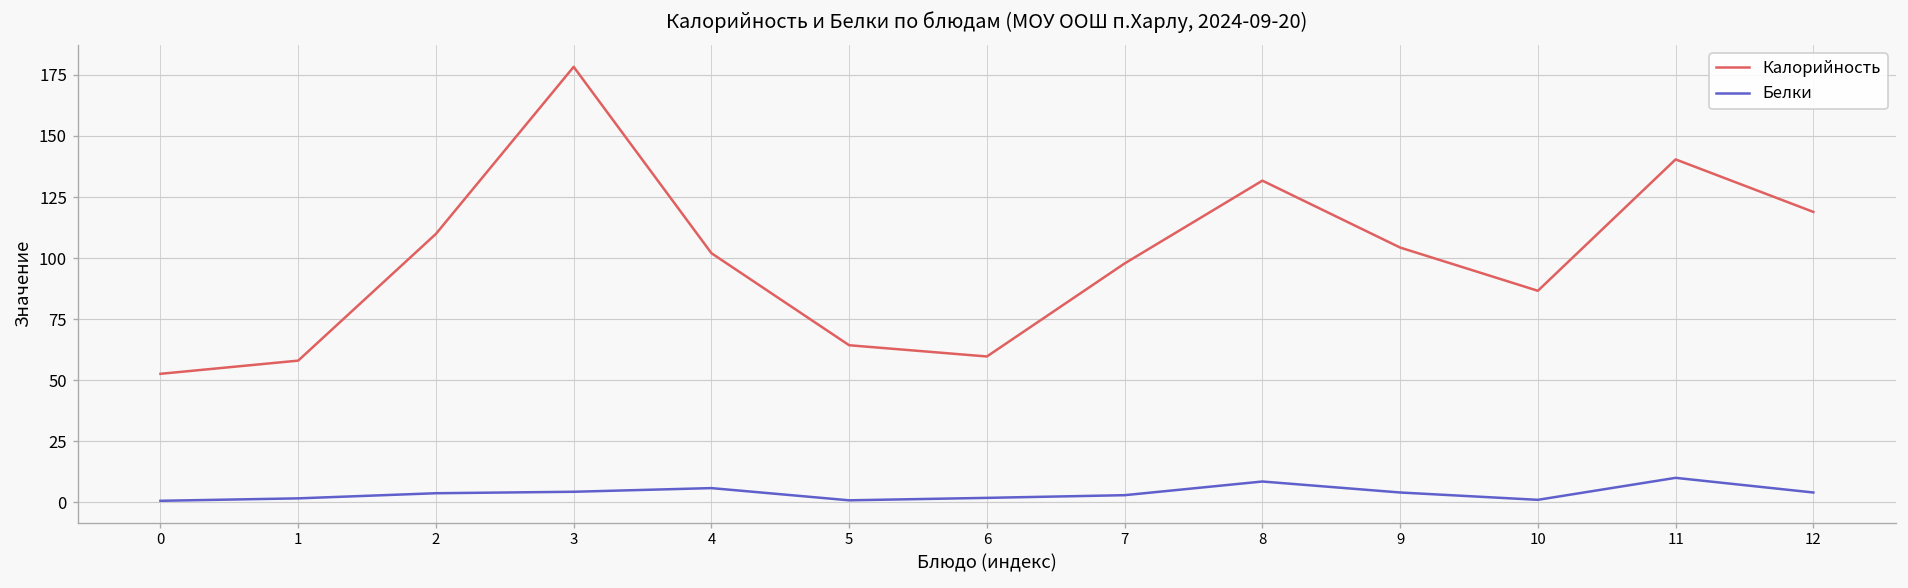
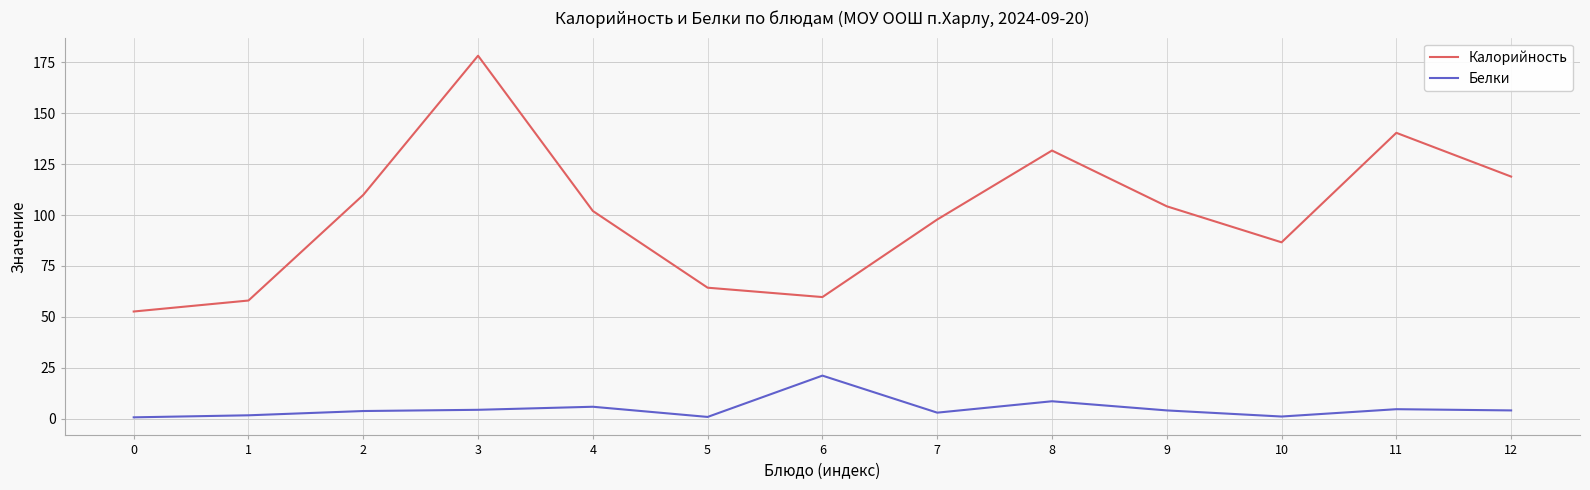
Белки, 6: 2 -> 21
Белки, 11: 10 -> 5
